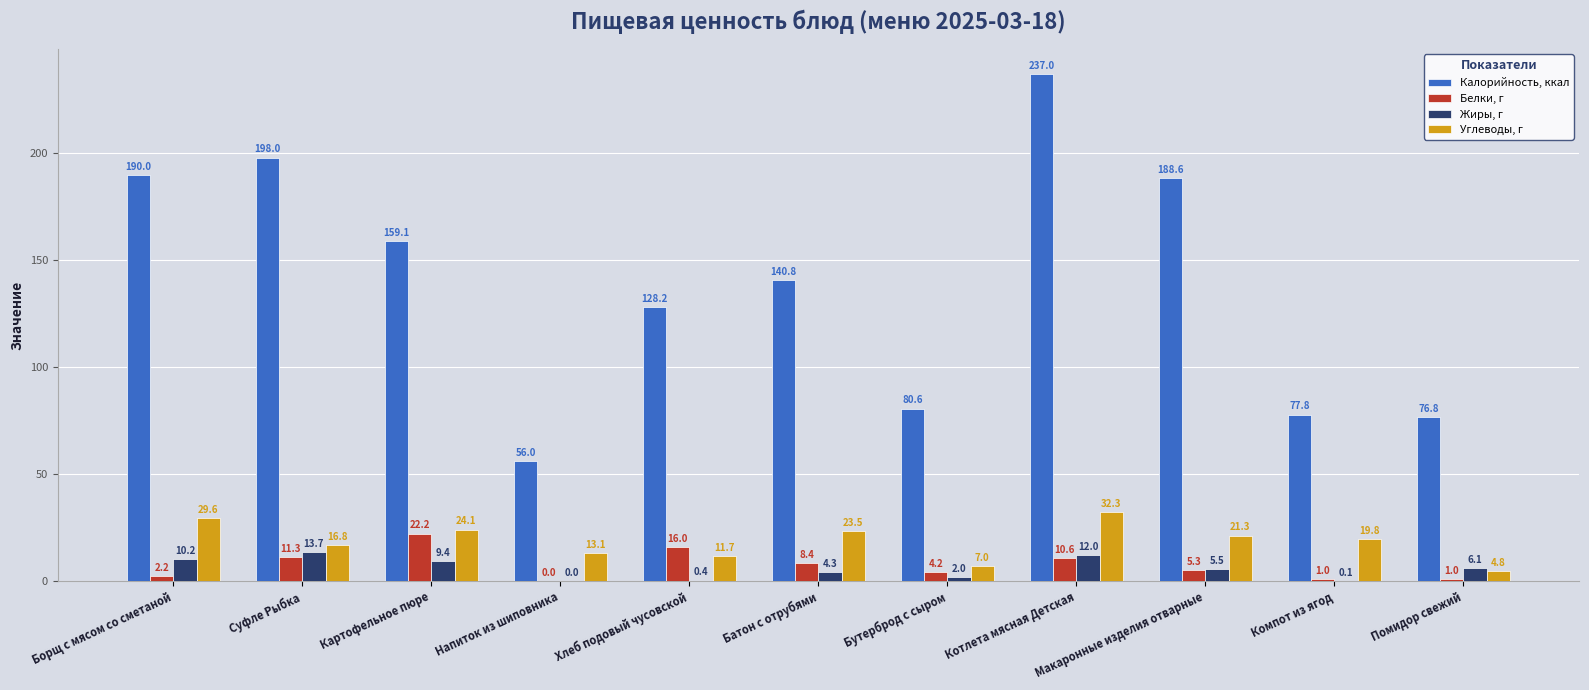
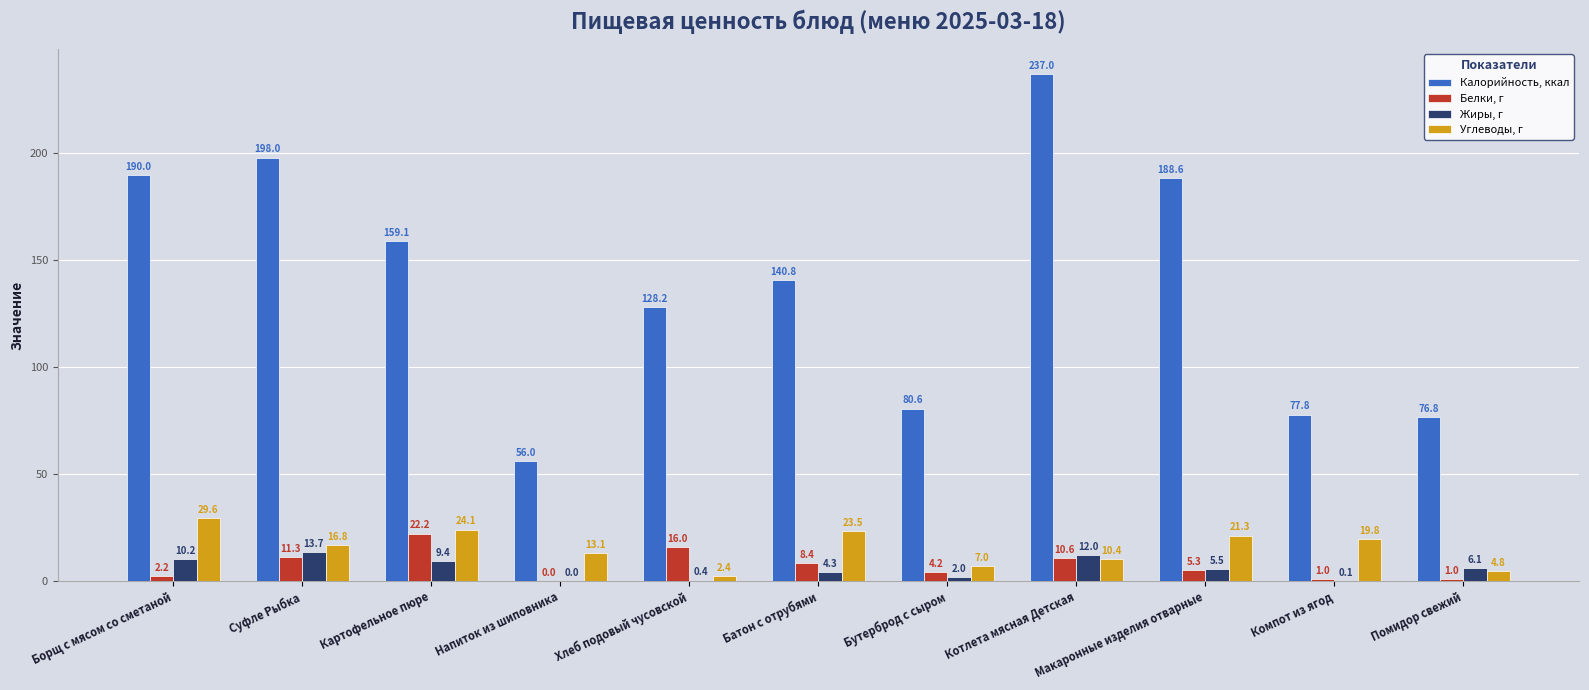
Углеводы, г, Хлеб подовый чусовской: 11.7 -> 2.4
Углеводы, г, Котлета мясная Детская: 32.3 -> 10.4
